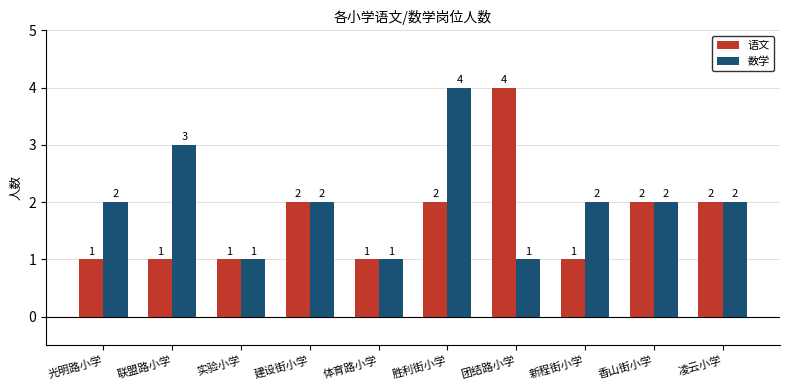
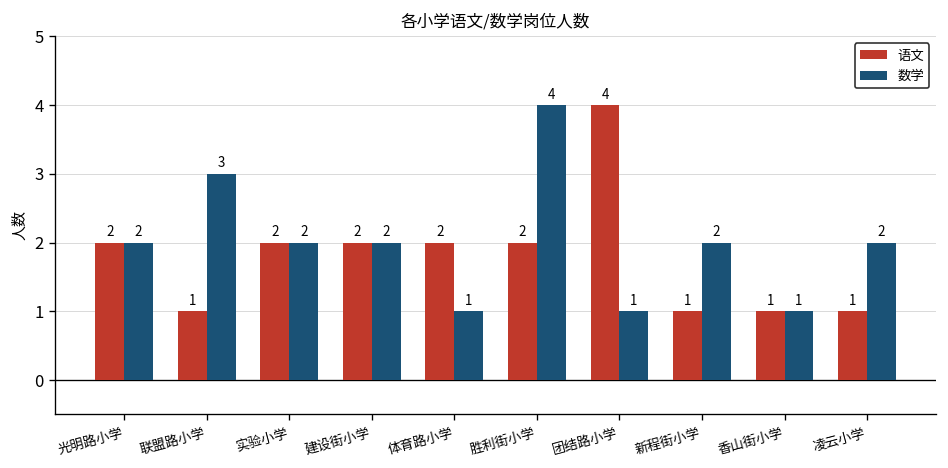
语文, 光明路小学: 1 -> 2
语文, 实验小学: 1 -> 2
数学, 实验小学: 1 -> 2
语文, 体育路小学: 1 -> 2
语文, 香山街小学: 2 -> 1
数学, 香山街小学: 2 -> 1
语文, 凌云小学: 2 -> 1
